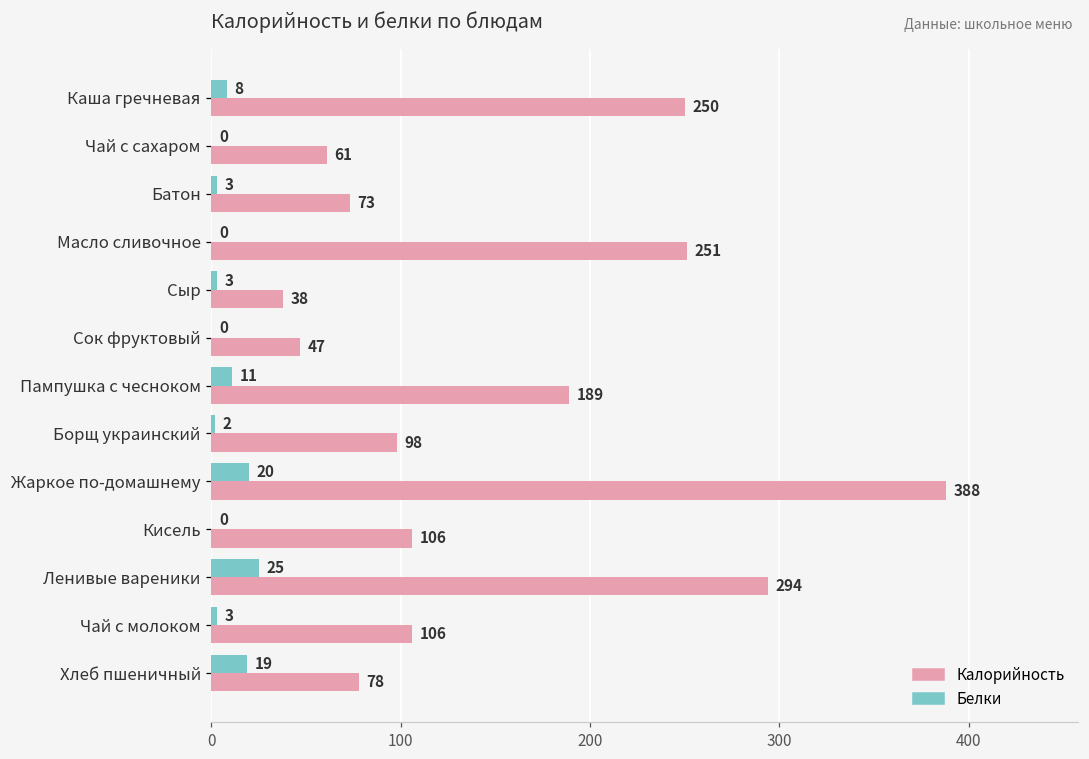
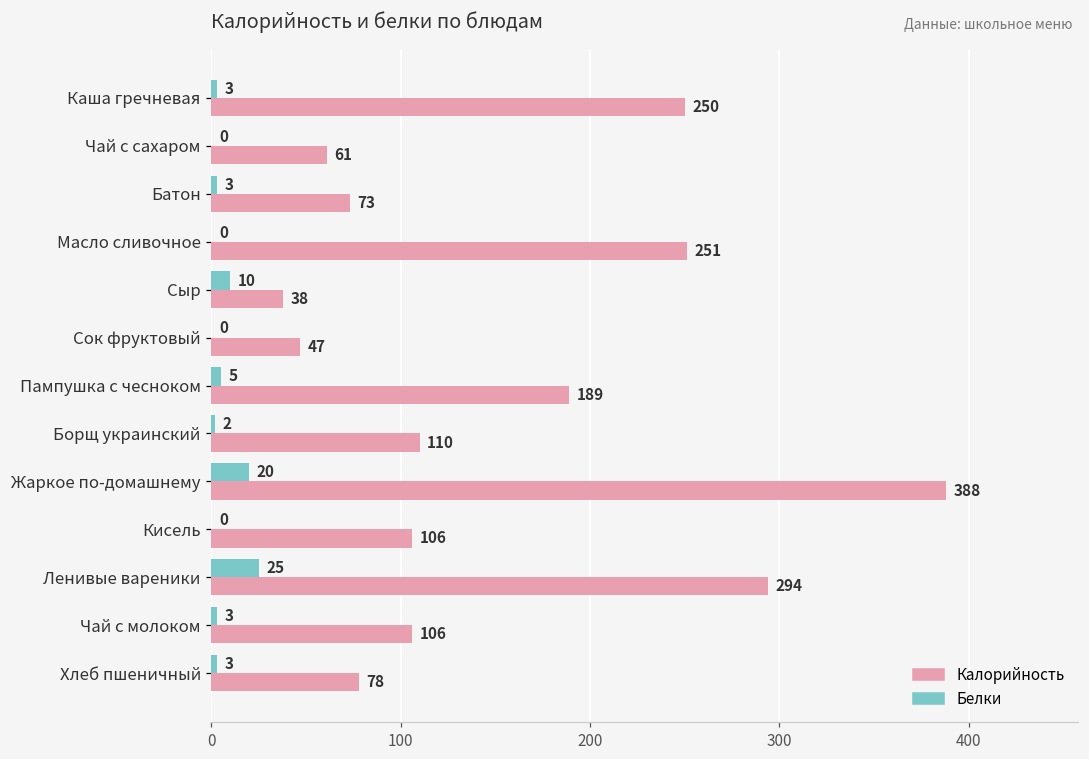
Белки, Каша гречневая: 8 -> 3
Белки, Сыр: 3 -> 10
Белки, Пампушка с чесноком: 11 -> 5
Калорийность, Борщ украинский: 98 -> 110
Белки, Хлеб пшеничный: 19 -> 3
